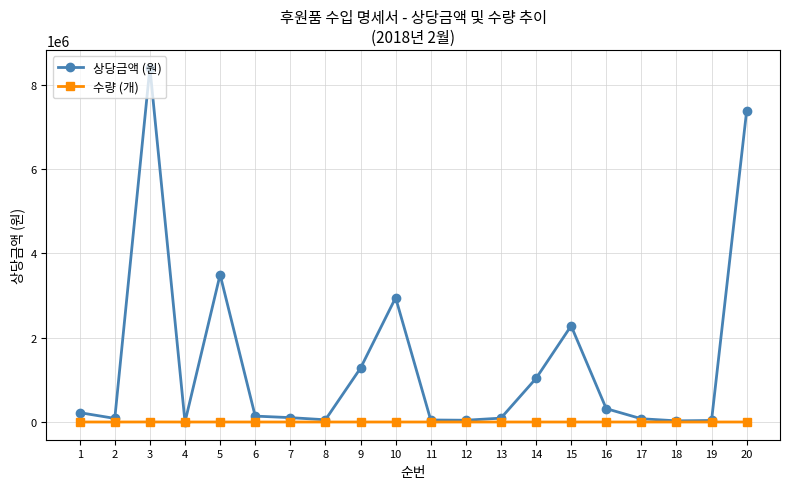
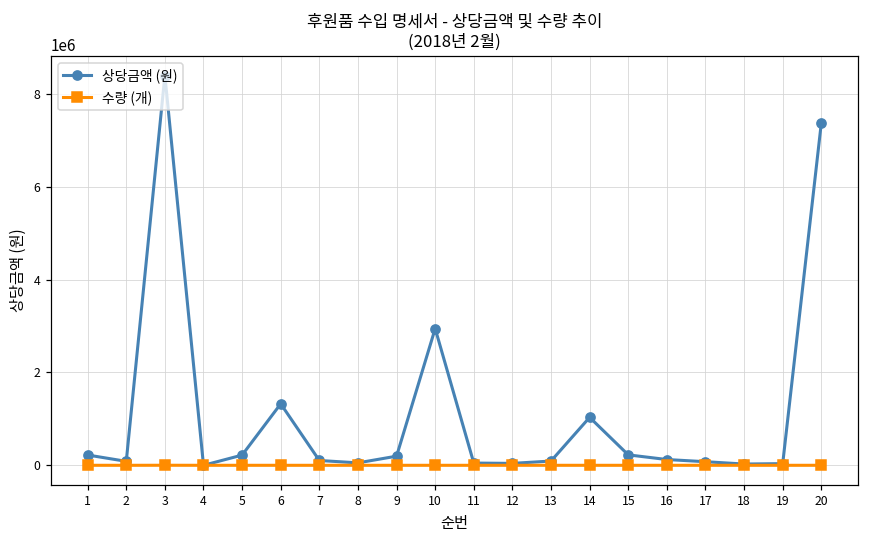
상당금액 (원), 5: 3500000 -> 200000
상당금액 (원), 6: 100000 -> 1300000
상당금액 (원), 9: 1300000 -> 200000
상당금액 (원), 15: 2300000 -> 200000
상당금액 (원), 16: 300000 -> 100000
